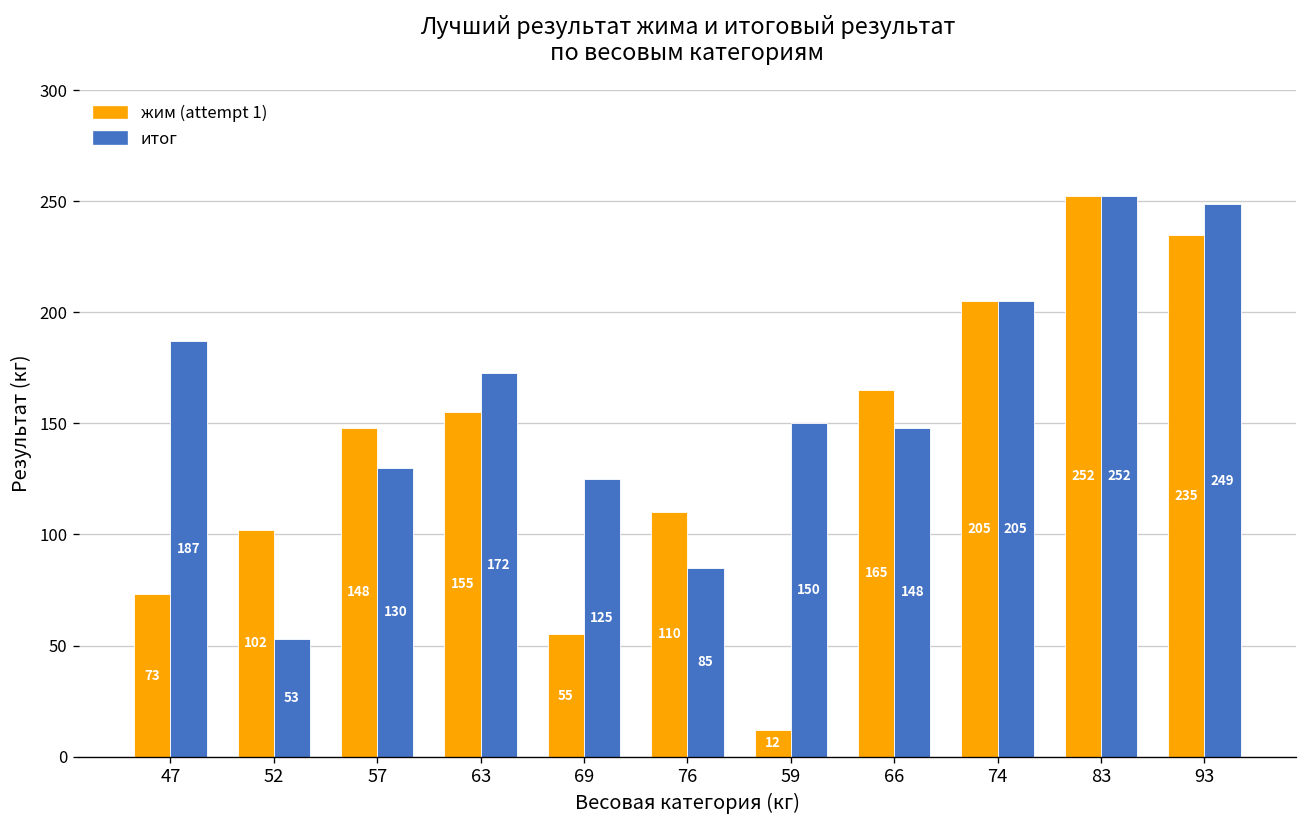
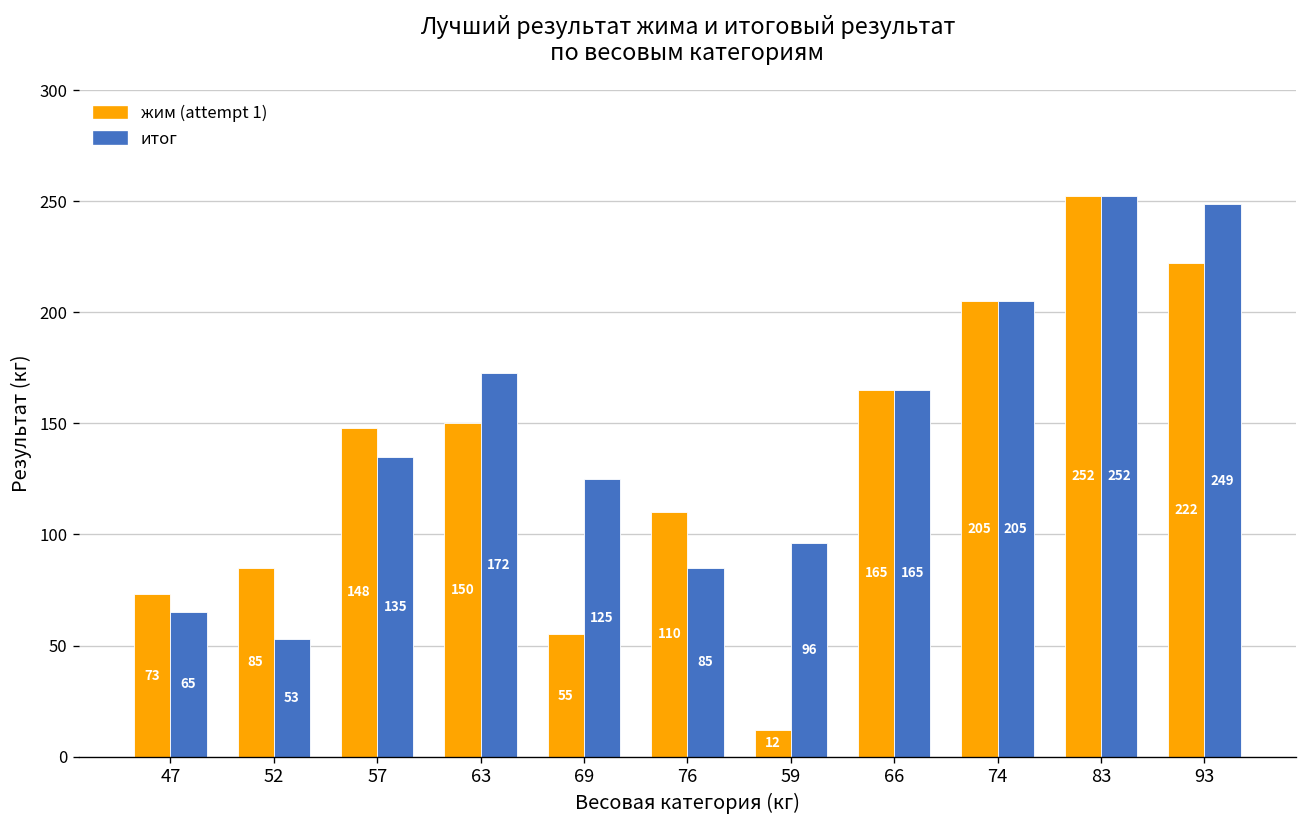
итог, 47: 187 -> 65
жим (attempt 1), 52: 102 -> 85
итог, 57: 130 -> 135
жим (attempt 1), 63: 155 -> 150
итог, 59: 150 -> 96
итог, 66: 148 -> 165
жим (attempt 1), 93: 235 -> 222
